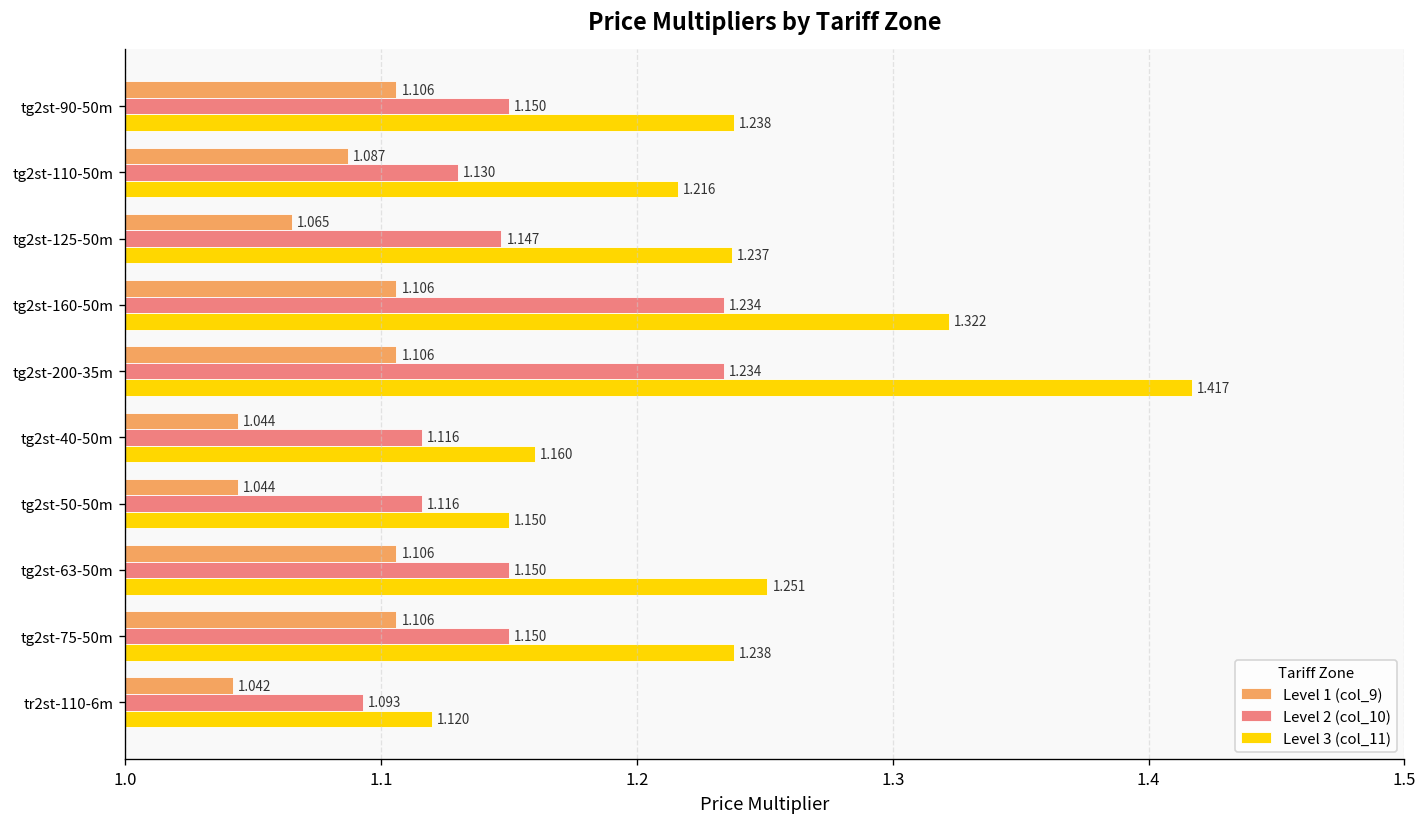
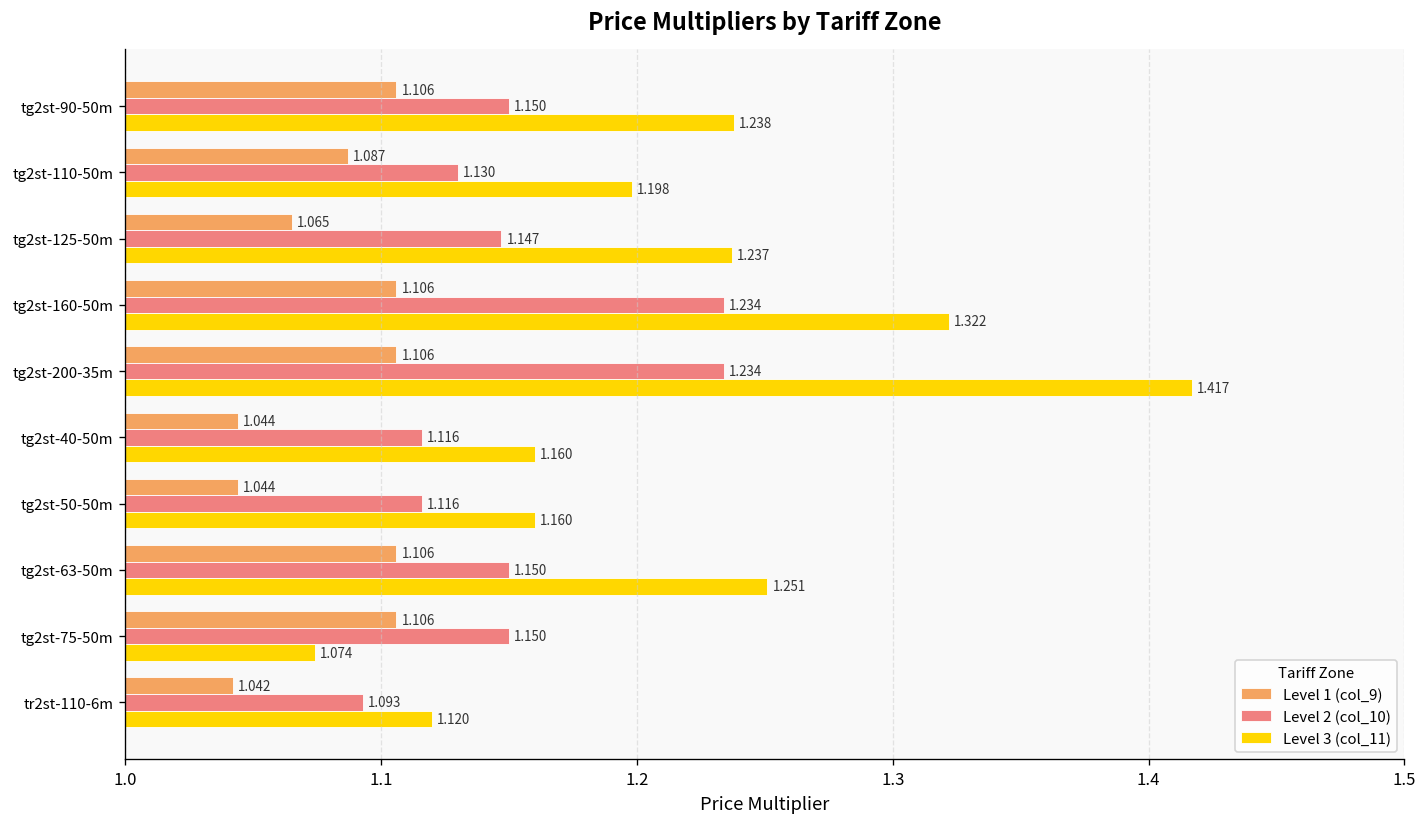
Level 3 (col_11), tg2st-110-50m: 1.216 -> 1.198
Level 3 (col_11), tg2st-50-50m: 1.150 -> 1.160
Level 3 (col_11), tg2st-75-50m: 1.238 -> 1.074
